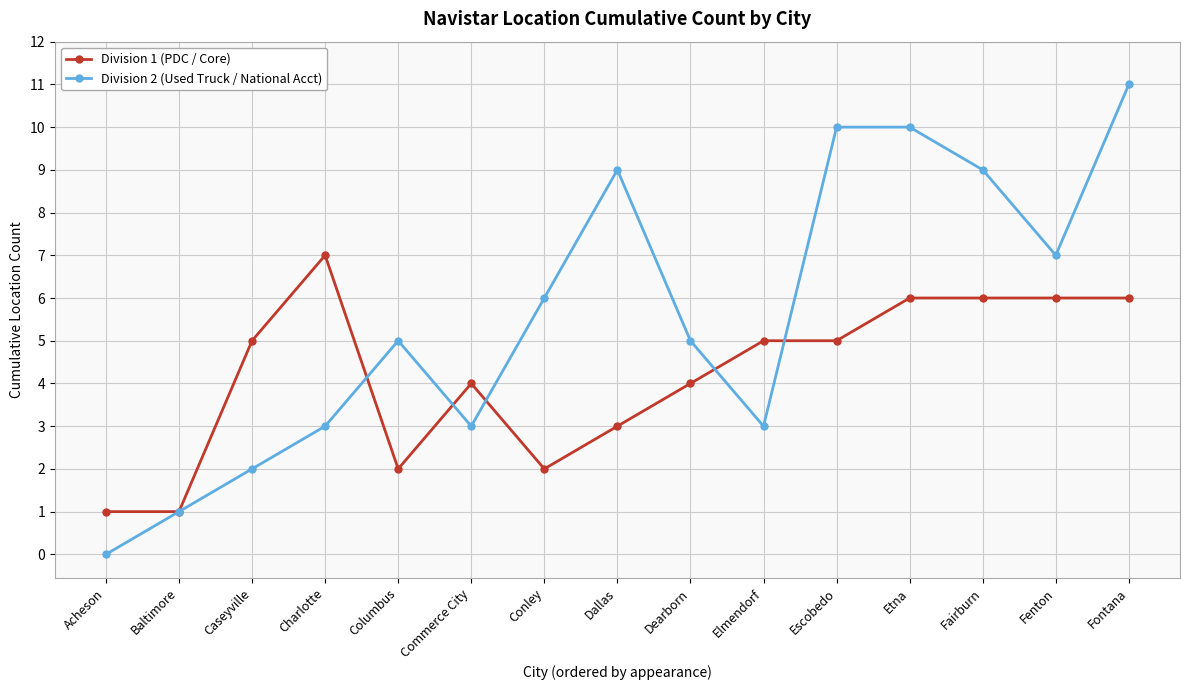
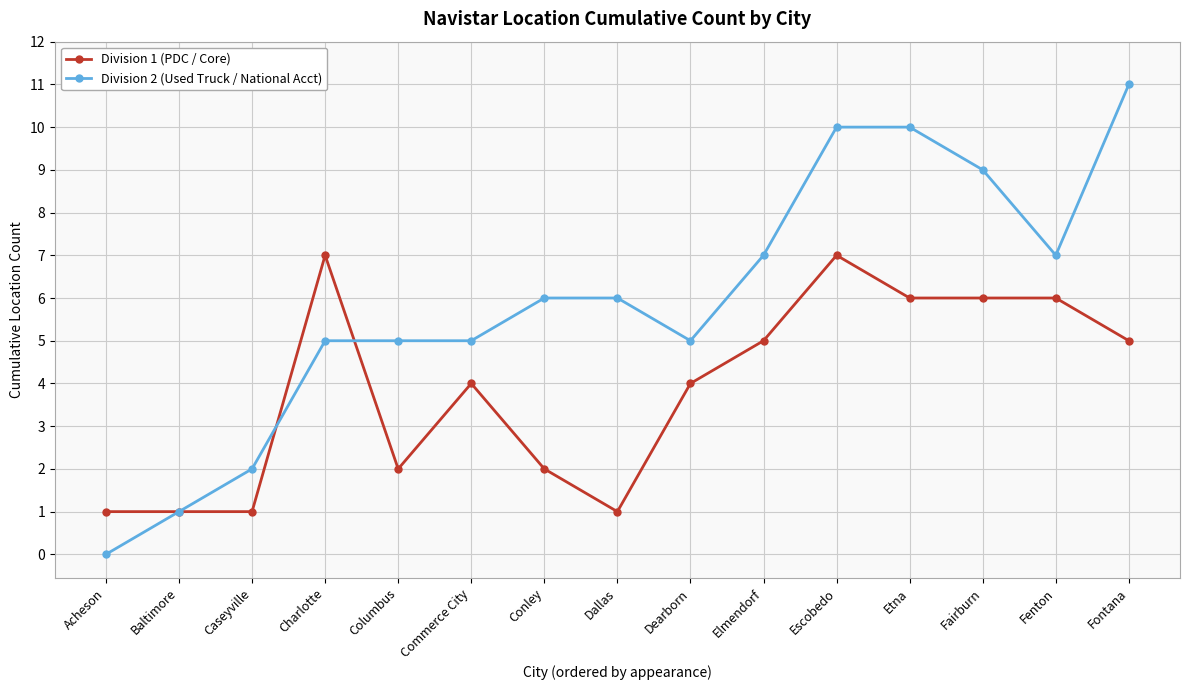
Division 1 (PDC / Core), Caseyville: 5 -> 1
Division 2 (Used Truck / National Acct), Charlotte: 3 -> 5
Division 2 (Used Truck / National Acct), Commerce City: 3 -> 5
Division 1 (PDC / Core), Dallas: 3 -> 1
Division 2 (Used Truck / National Acct), Dallas: 9 -> 6
Division 2 (Used Truck / National Acct), Elmendorf: 3 -> 7
Division 1 (PDC / Core), Escobedo: 5 -> 7
Division 1 (PDC / Core), Fontana: 6 -> 5
